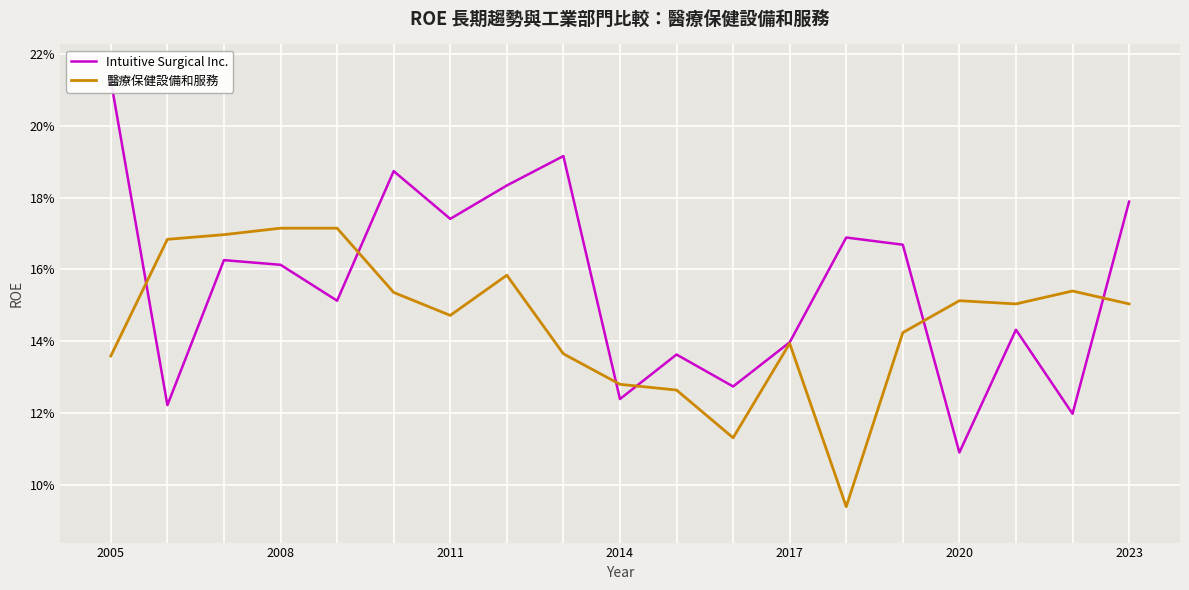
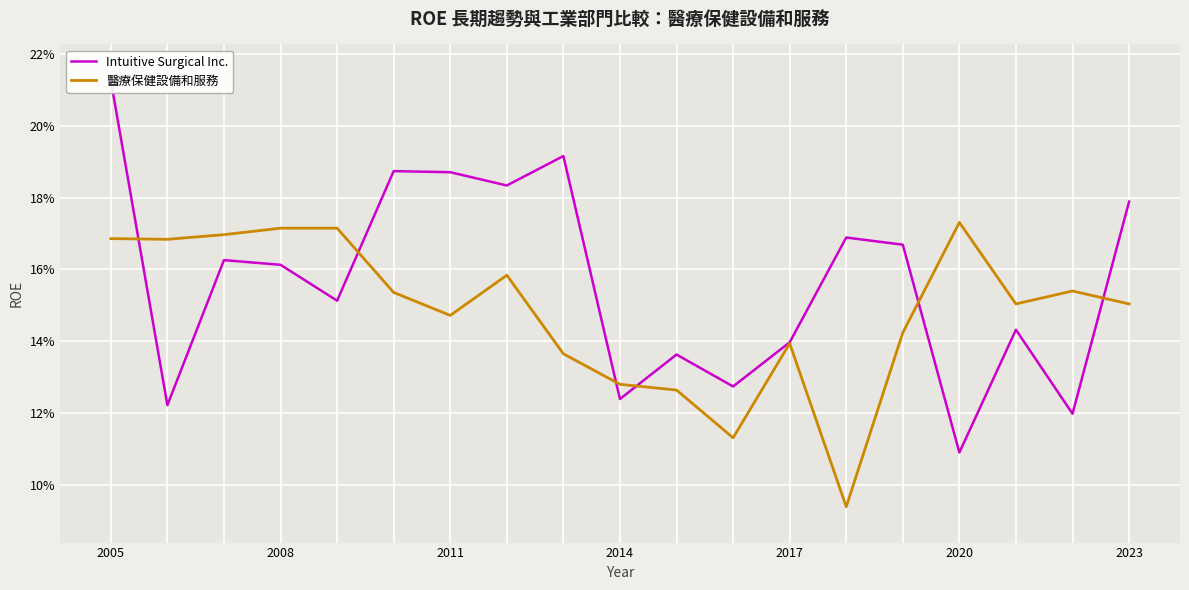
醫療保健設備和服務, 2005: 13.6% -> 16.9%
Intuitive Surgical Inc., 2011: 17.4% -> 18.7%
醫療保健設備和服務, 2020: 15.1% -> 17.3%
